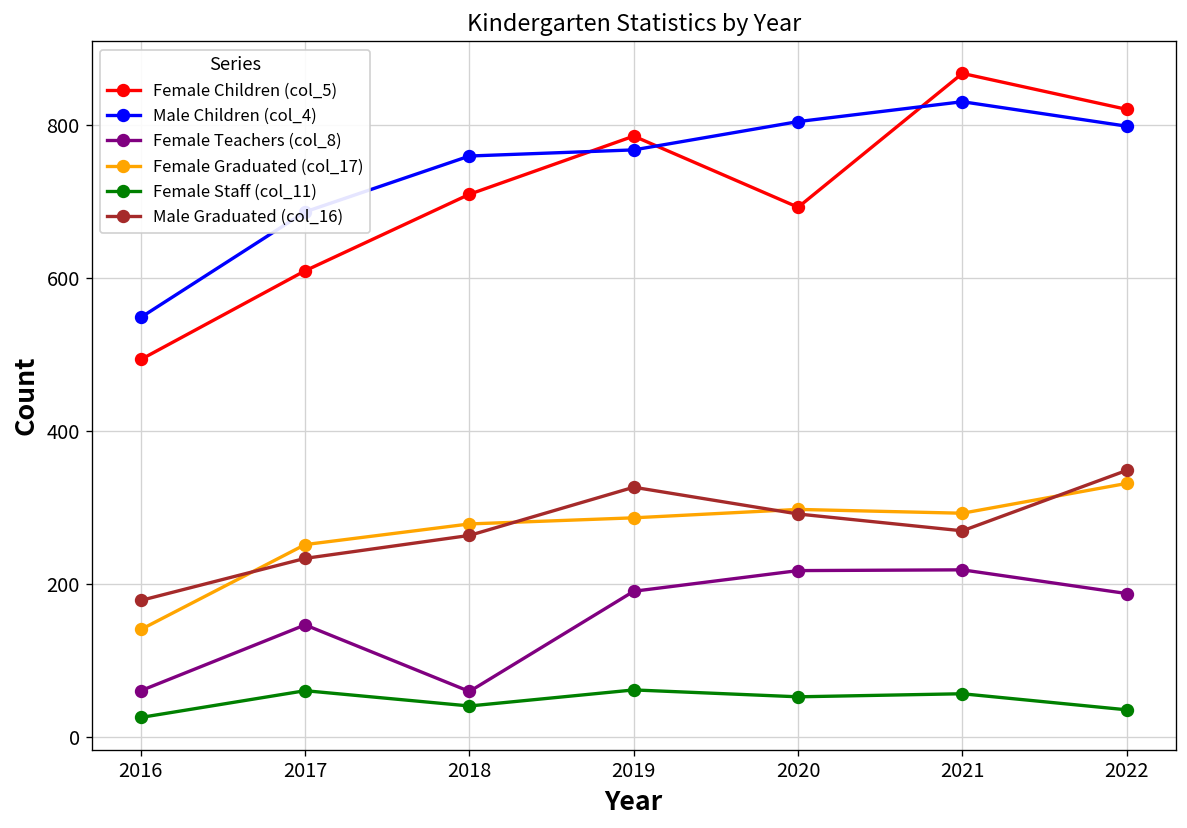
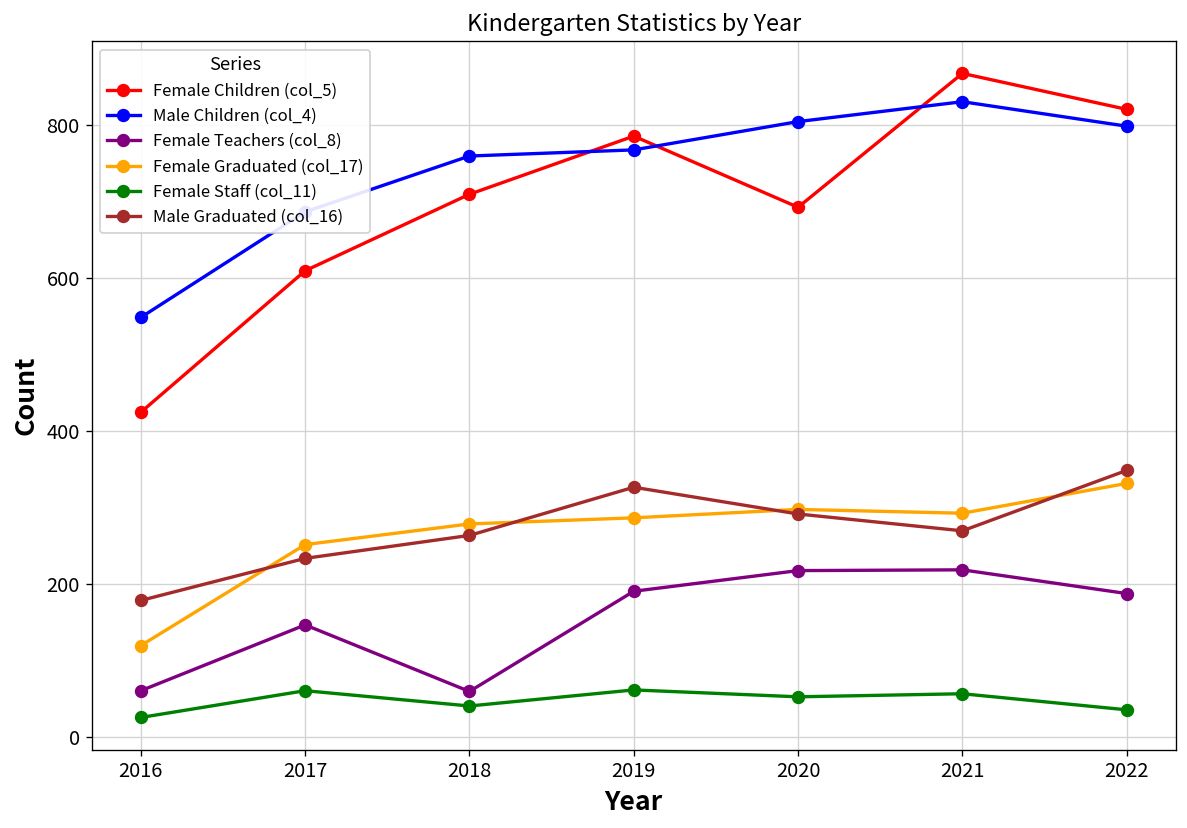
Female Children (col_5), 2016: 490 -> 430
Female Graduated (col_17), 2016: 140 -> 120
